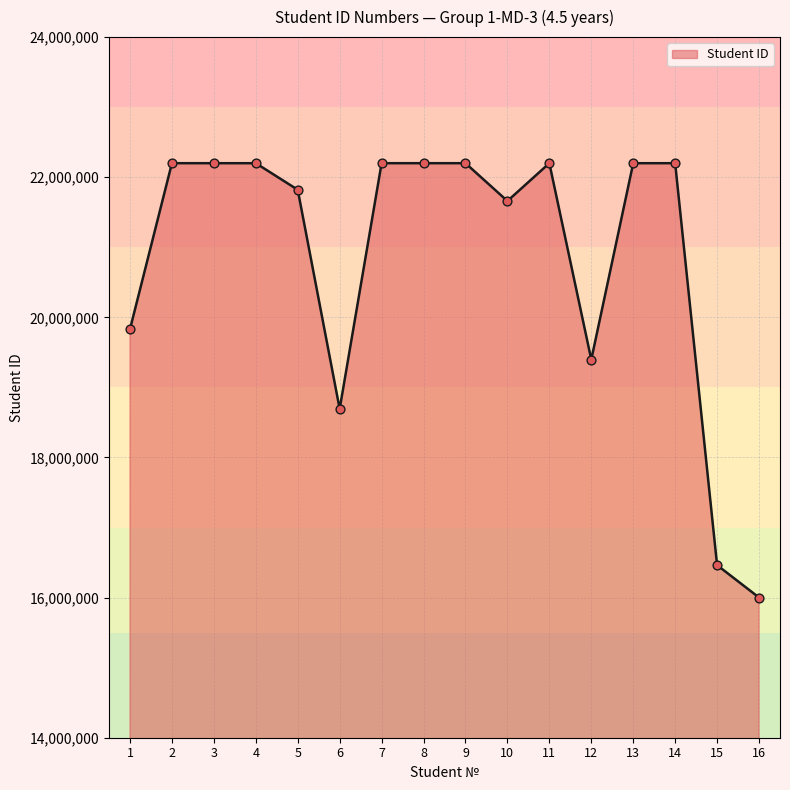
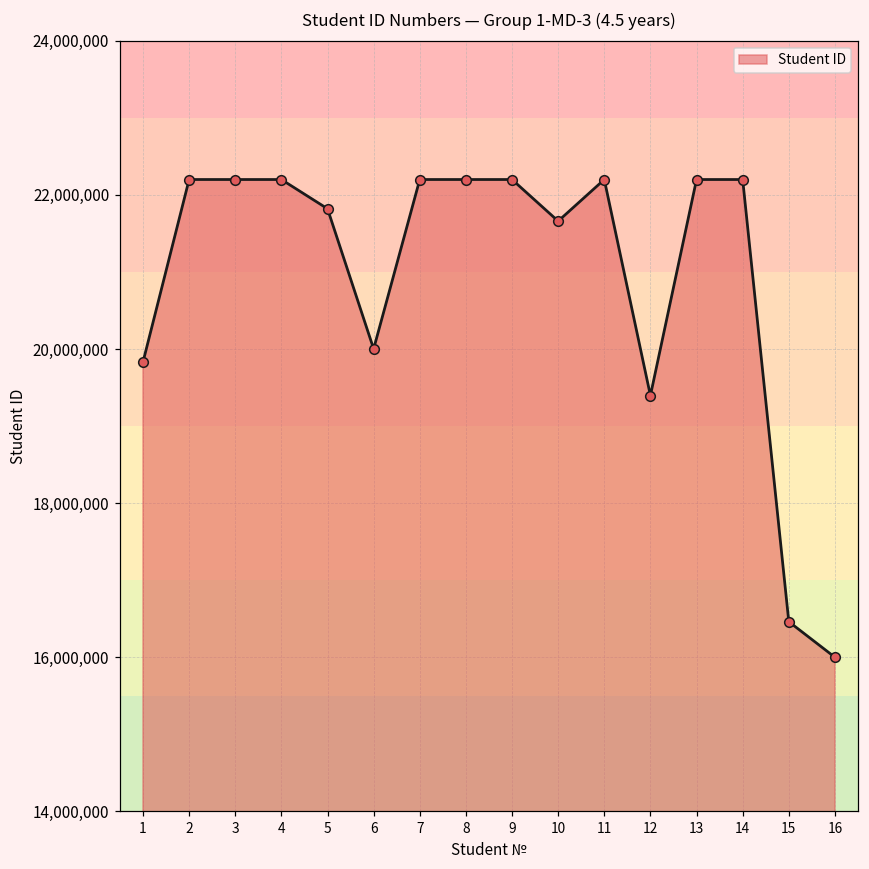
6: 18,700,000 -> 20,000,000
